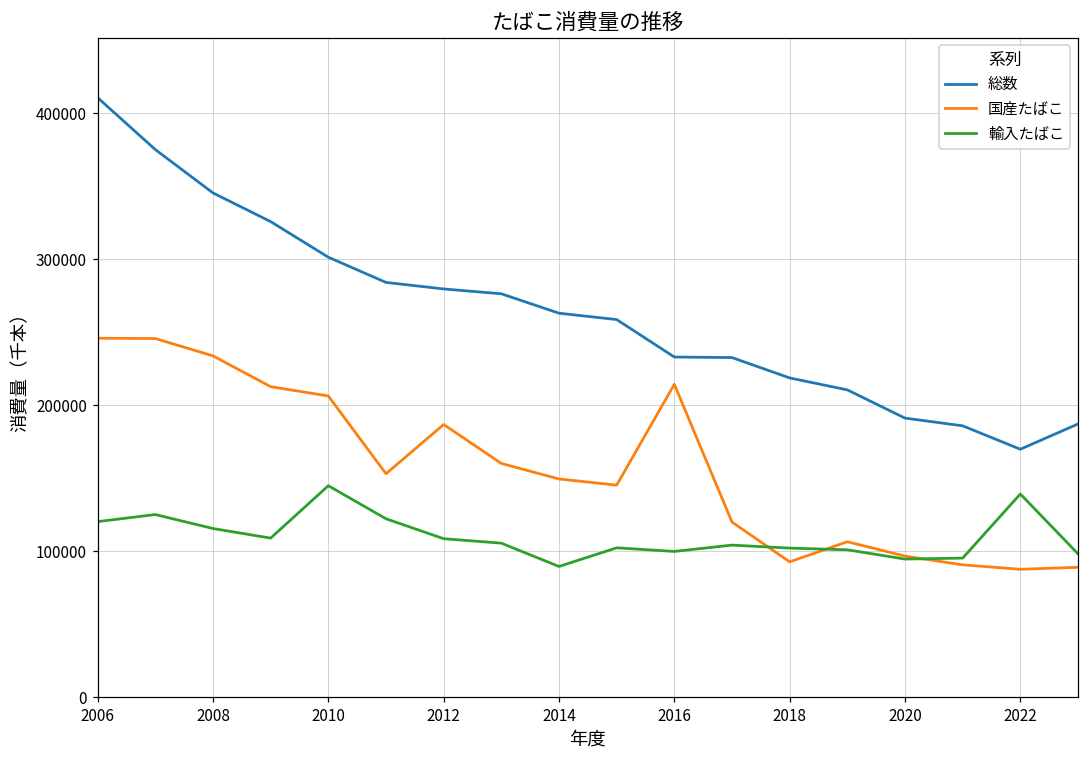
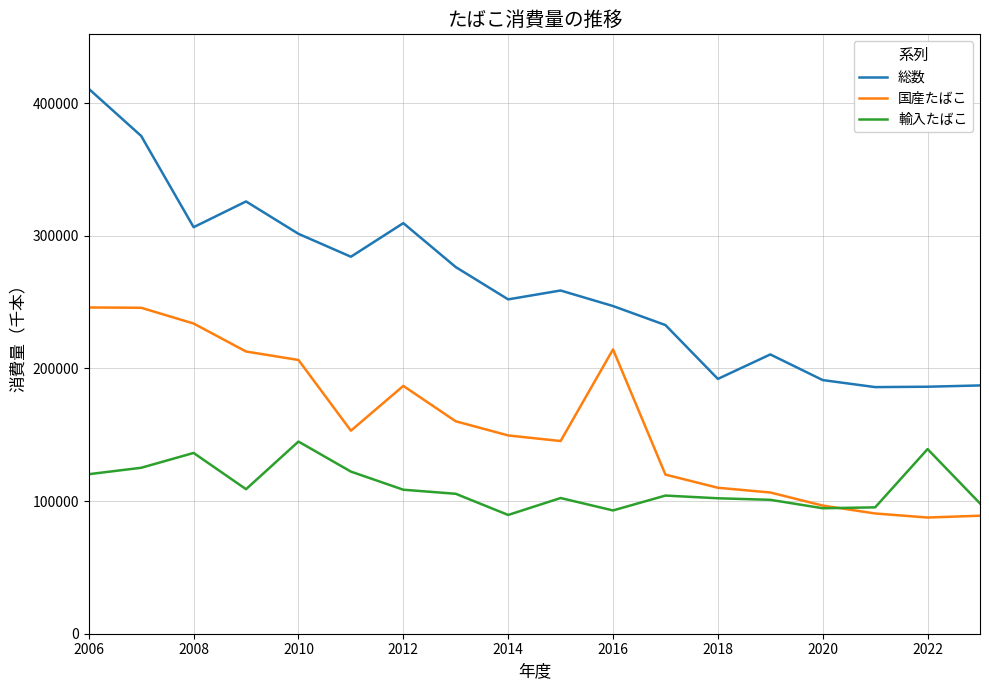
総数, 2008: 345000 -> 306000
輸入たばこ, 2008: 116000 -> 136000
総数, 2012: 280000 -> 310000
総数, 2014: 263000 -> 252000
総数, 2016: 233000 -> 247000
輸入たばこ, 2016: 100000 -> 93000
総数, 2018: 219000 -> 192000
国産たばこ, 2018: 93000 -> 110000
総数, 2022: 170000 -> 186000
